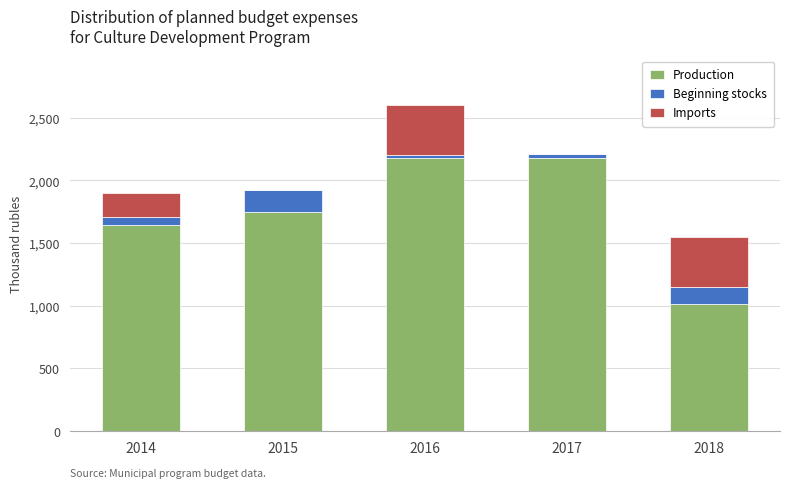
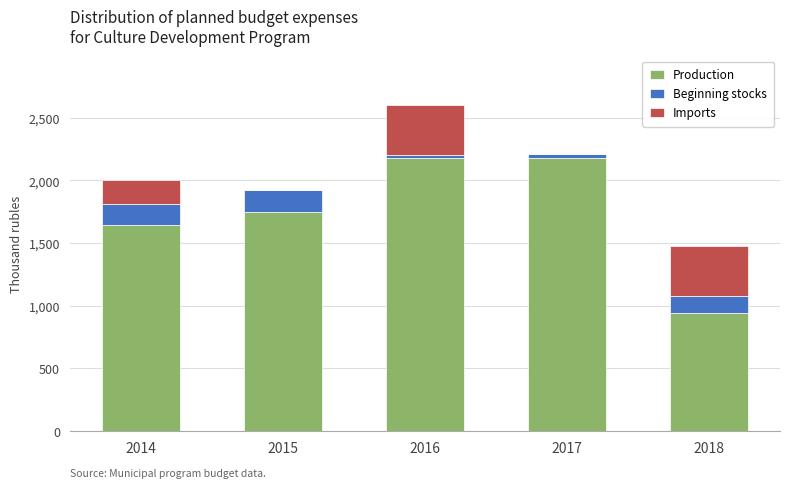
Beginning stocks, 2014: 60 -> 160
Production, 2018: 1,010 -> 940
